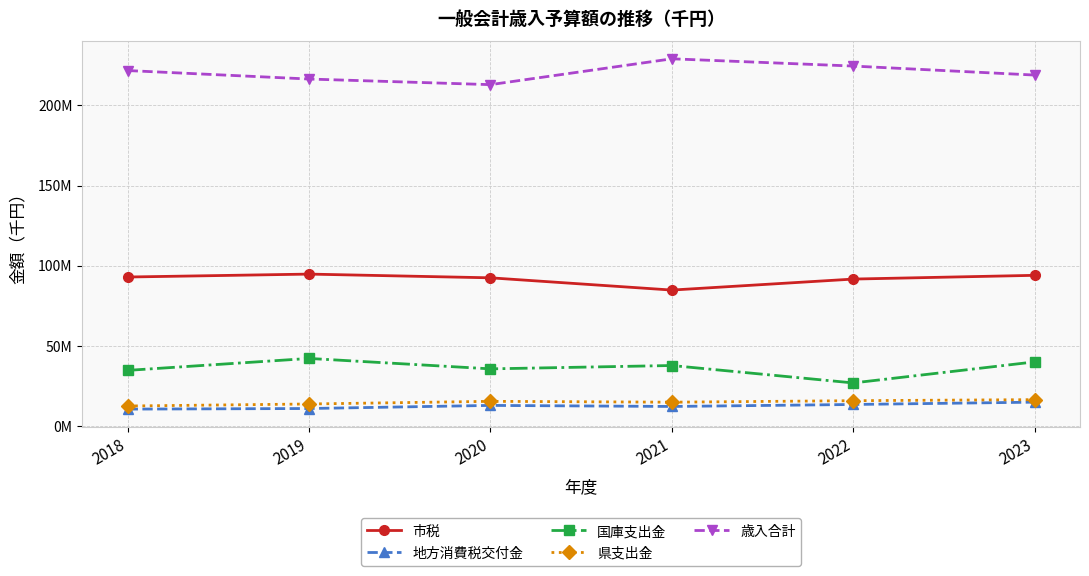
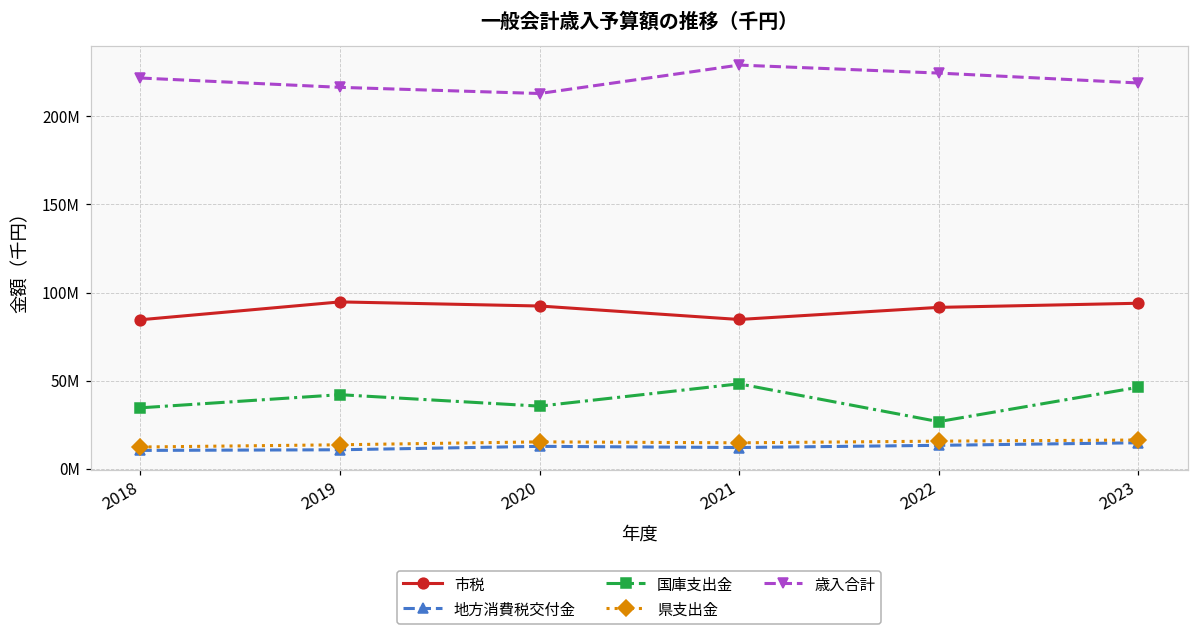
市税, 2018: 93000000 -> 85000000
国庫支出金, 2021: 38000000 -> 48000000
国庫支出金, 2023: 40000000 -> 46000000
